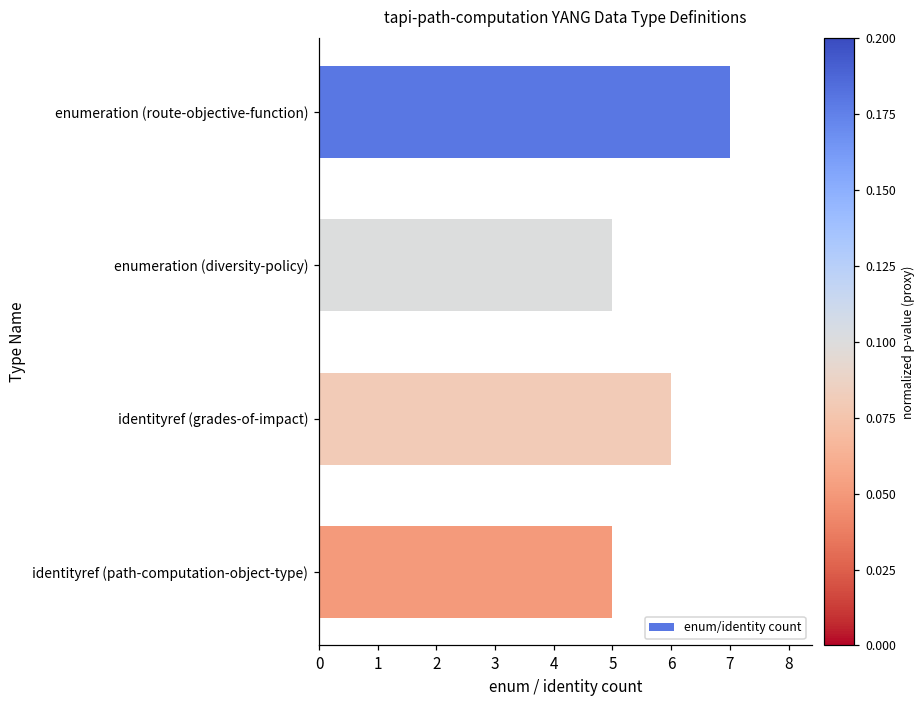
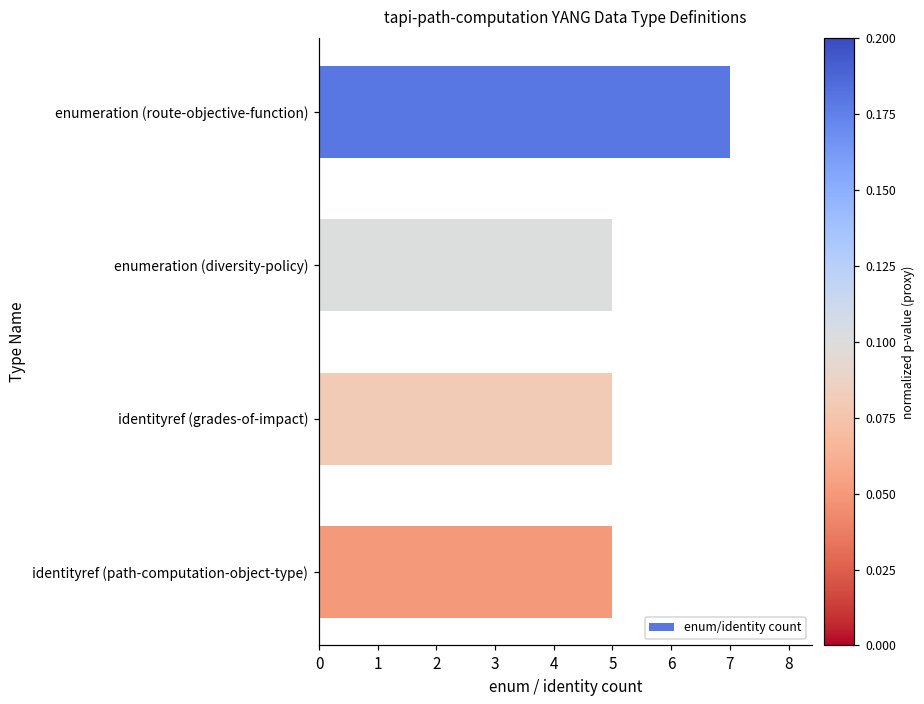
identityref (grades-of-impact): 6 -> 5
